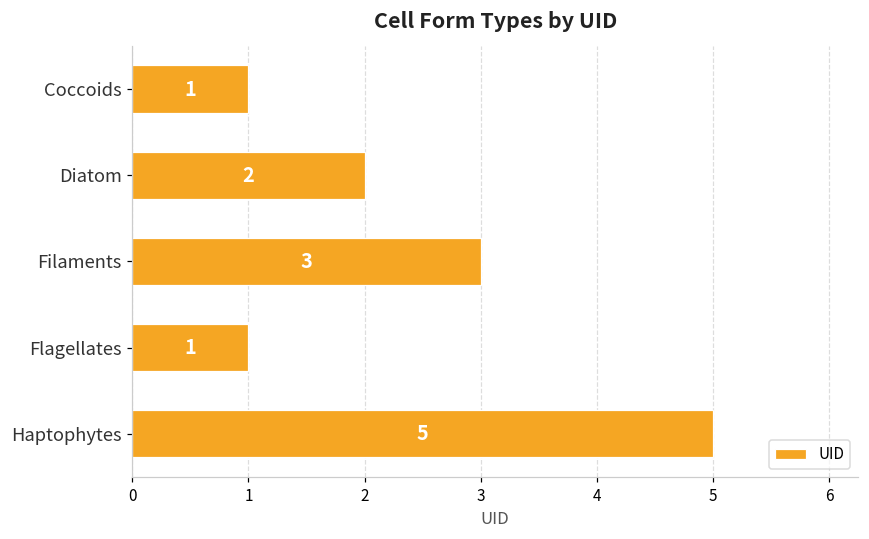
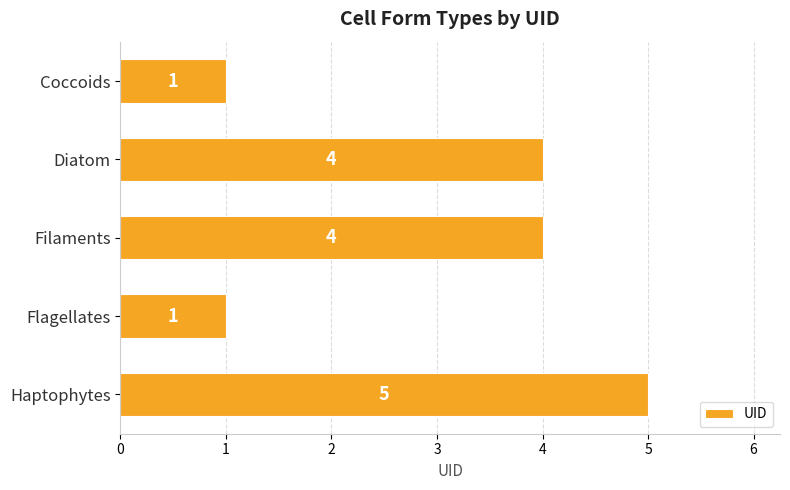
Diatom: 2 -> 4
Filaments: 3 -> 4
